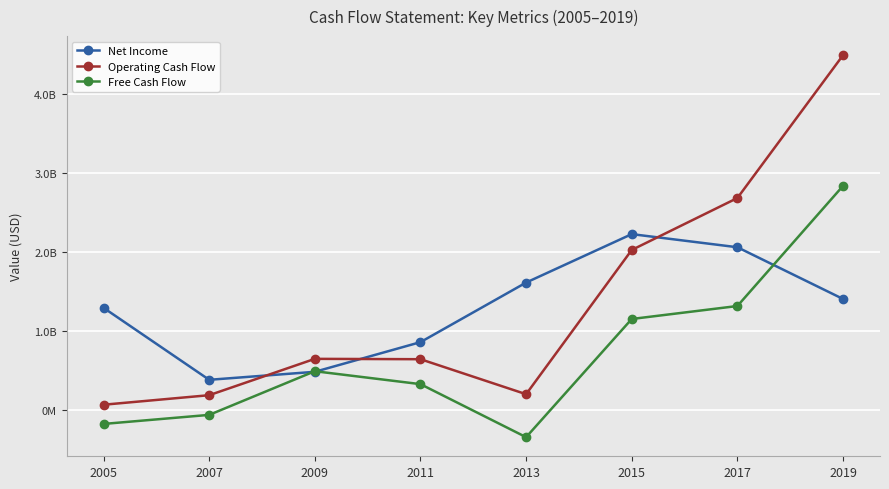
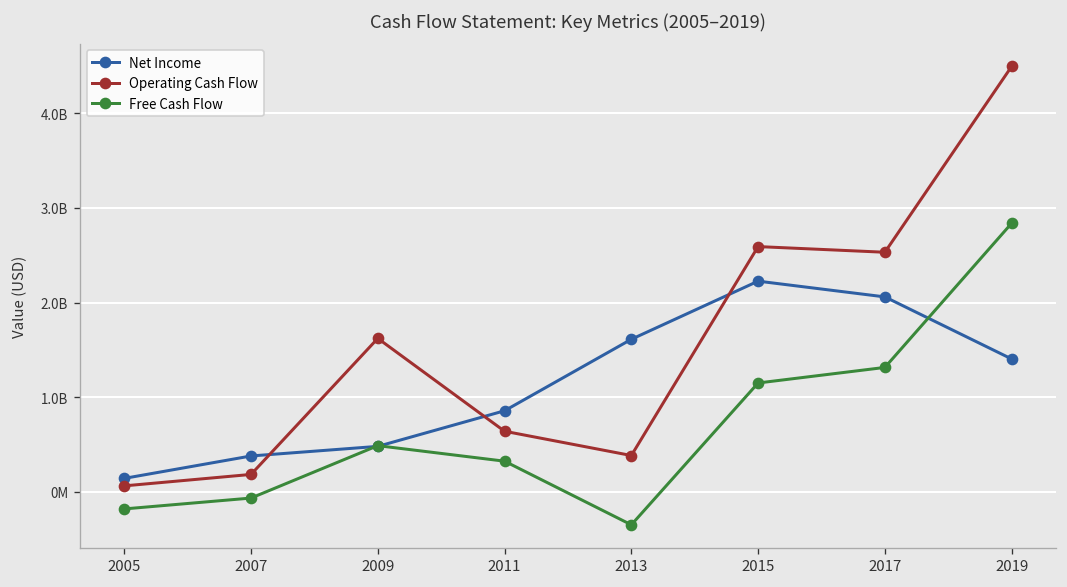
Net Income, 2005: 1300000000 -> 100000000
Operating Cash Flow, 2009: 600000000 -> 1600000000
Operating Cash Flow, 2013: 200000000 -> 400000000
Operating Cash Flow, 2015: 2000000000 -> 2600000000
Operating Cash Flow, 2017: 2700000000 -> 2500000000
